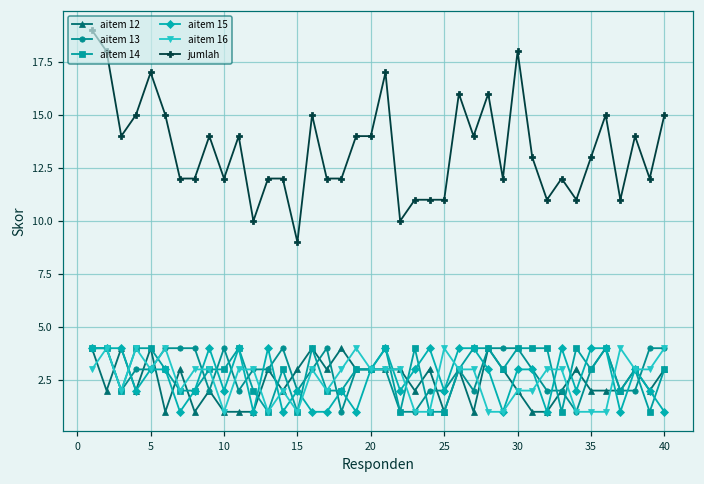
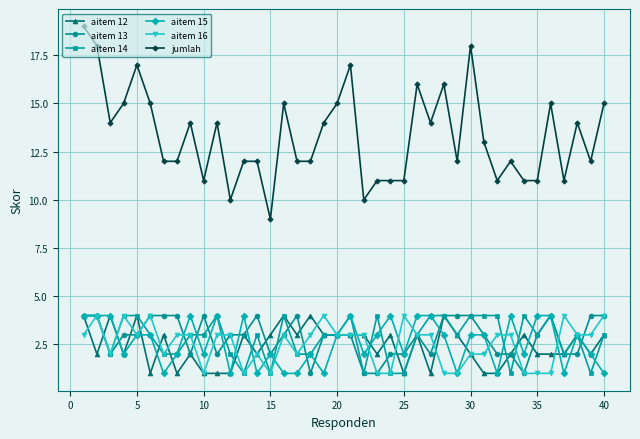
jumlah, 10: 12 -> 11
jumlah, 20: 14 -> 15
jumlah, 35: 13 -> 11
